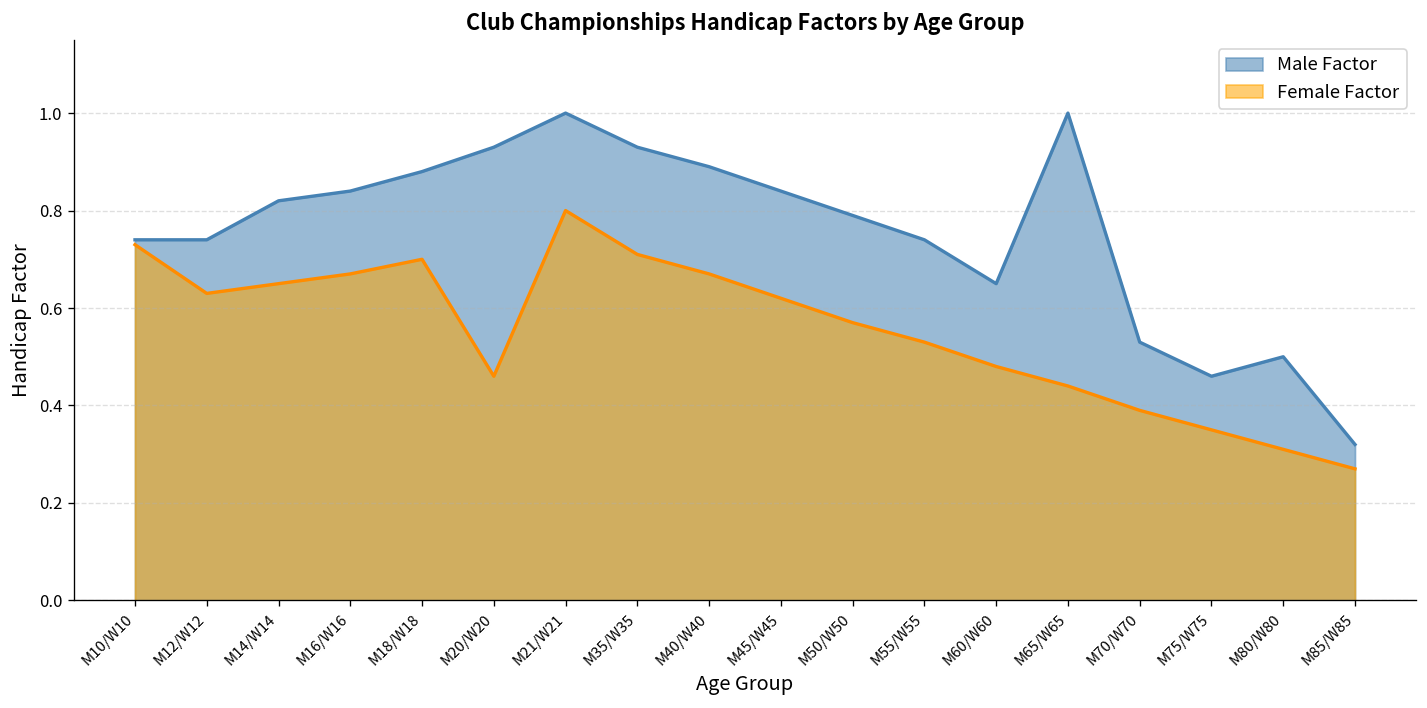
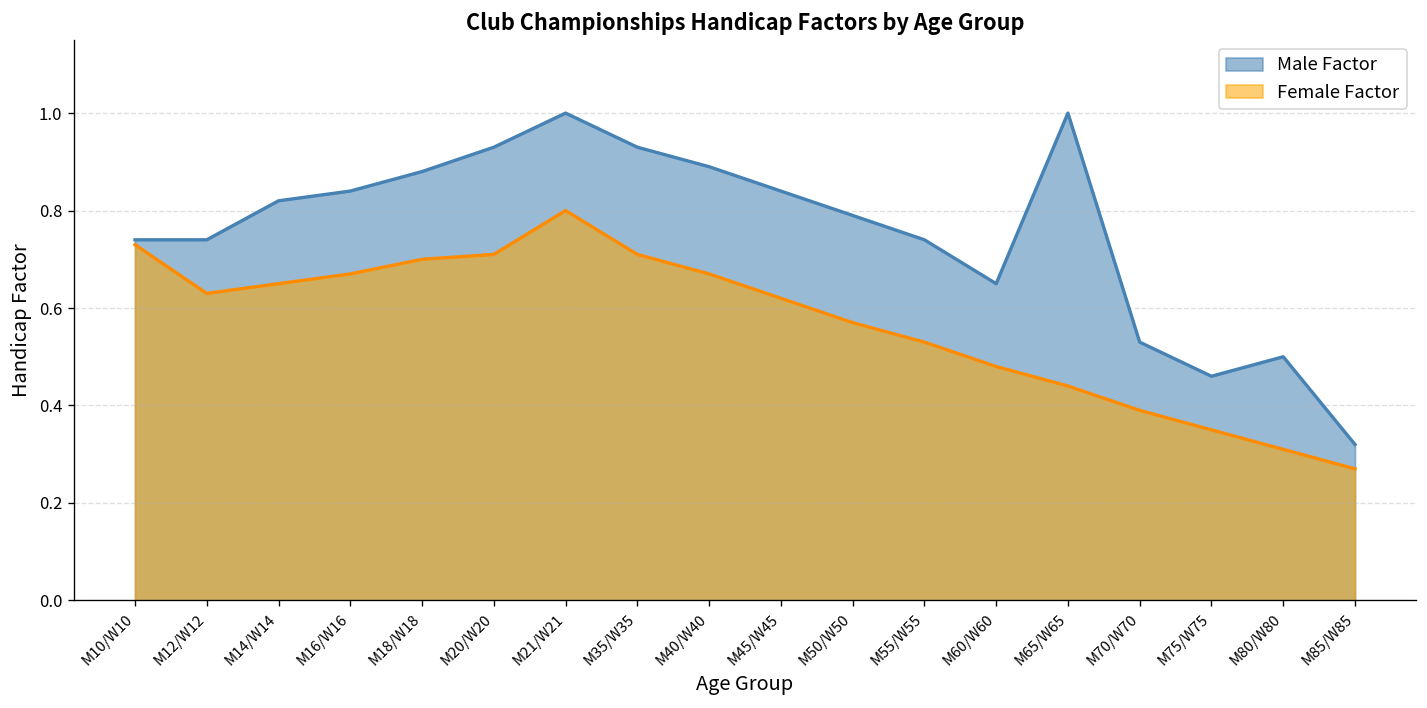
Female Factor, M20/W20: 0.46 -> 0.71
